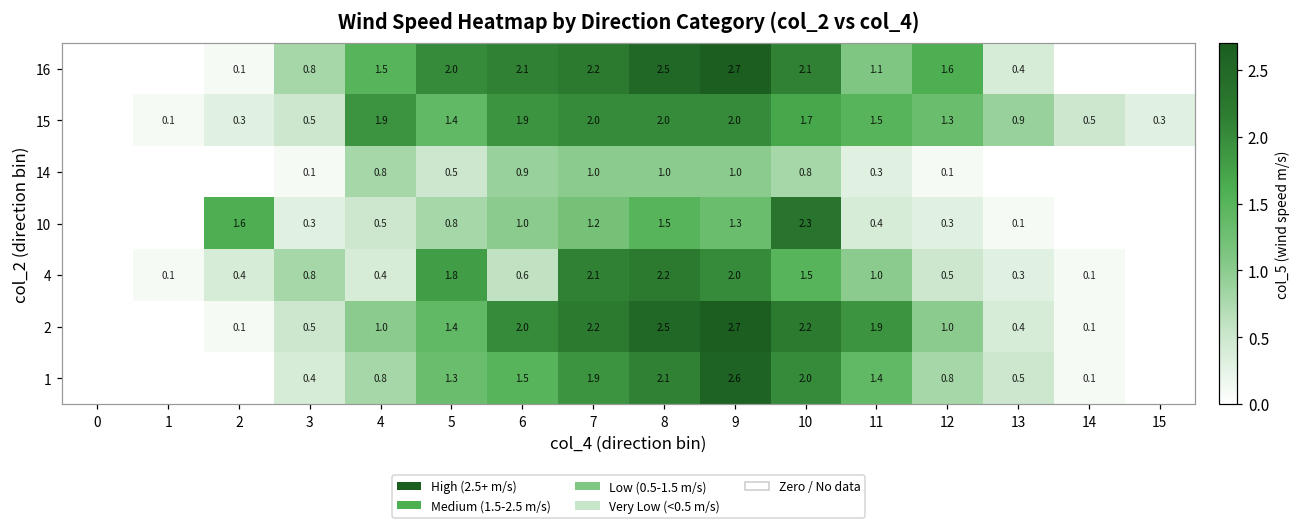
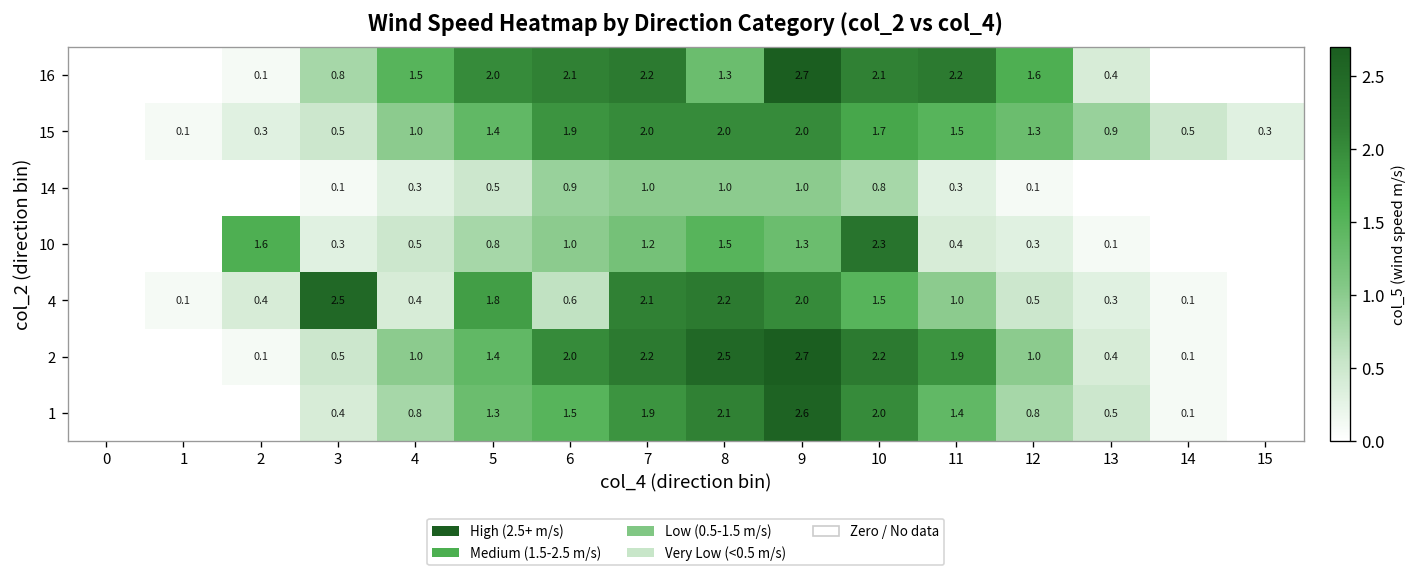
16, 8: 2.5 -> 1.3
16, 11: 1.1 -> 2.2
15, 4: 1.9 -> 1.0
14, 4: 0.8 -> 0.3
4, 3: 0.8 -> 2.5
